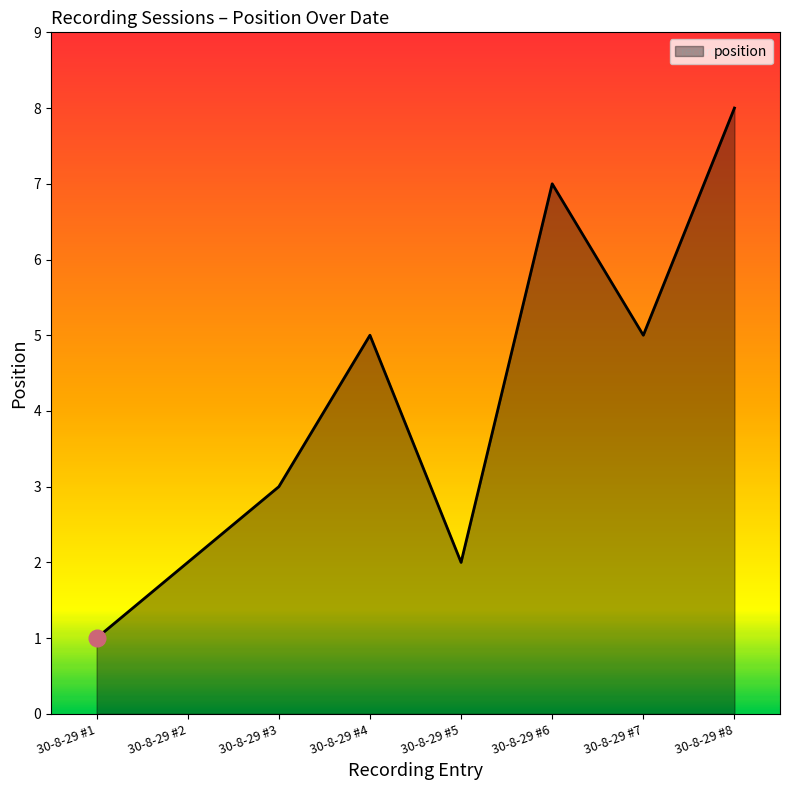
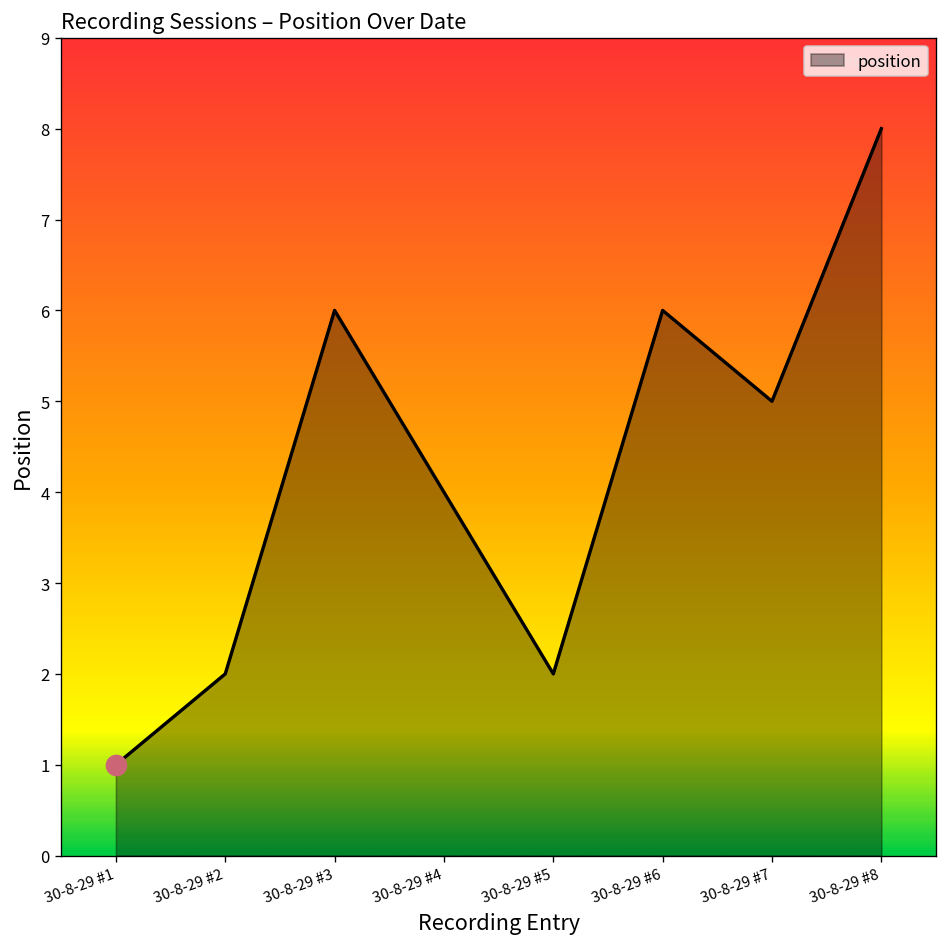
position, 30-8-29 #3: 3 -> 6
position, 30-8-29 #4: 5 -> 4
position, 30-8-29 #6: 7 -> 6
